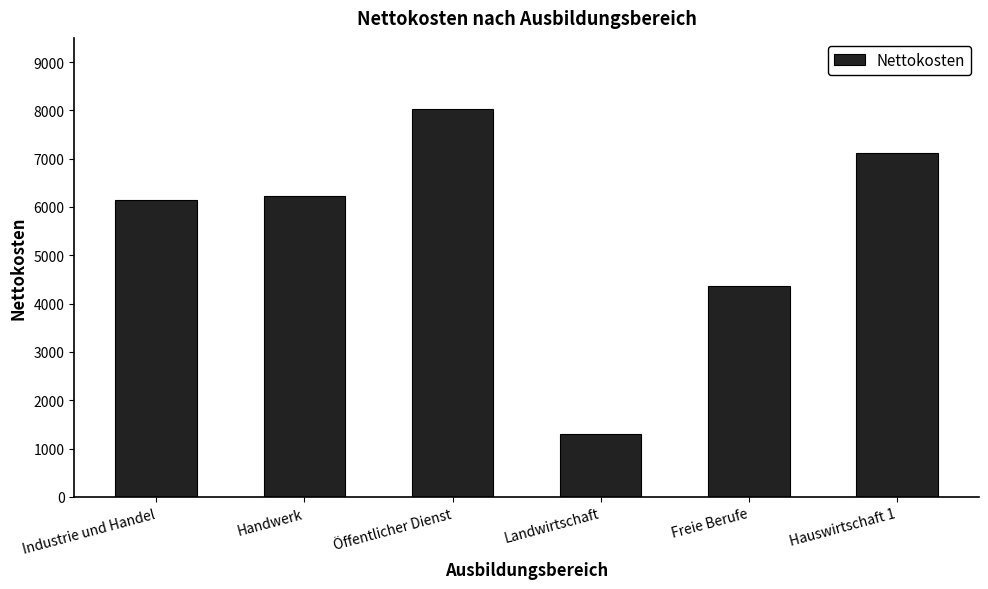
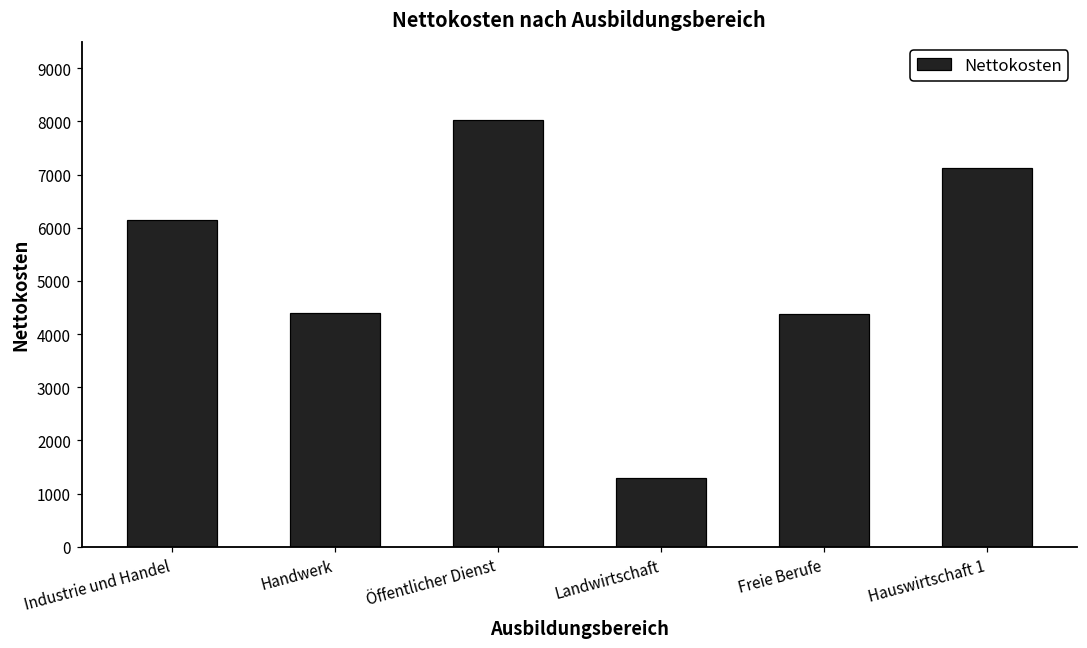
Handwerk: 6200 -> 4400
